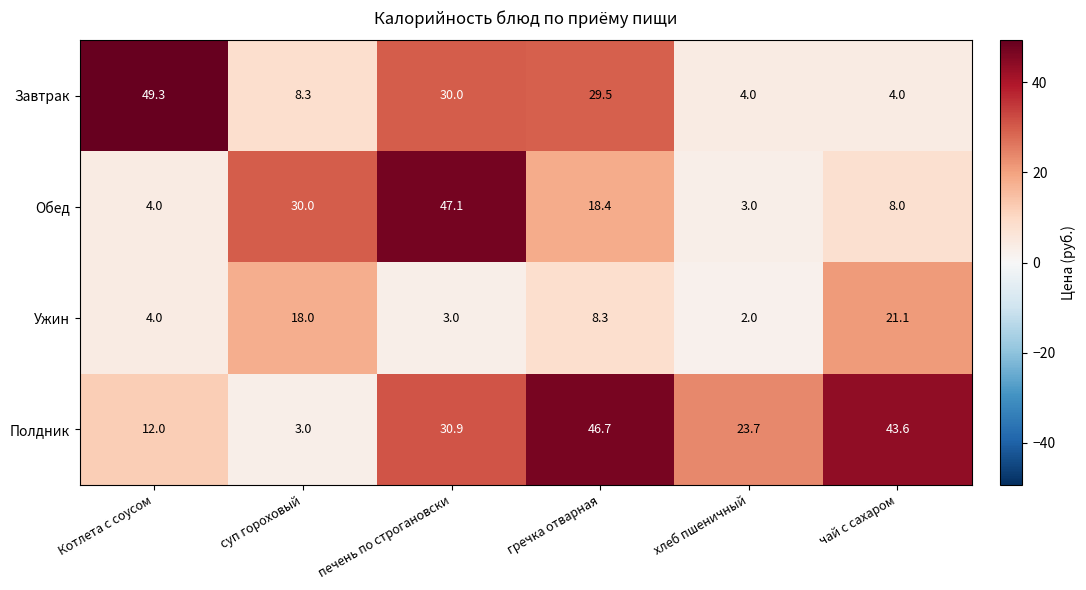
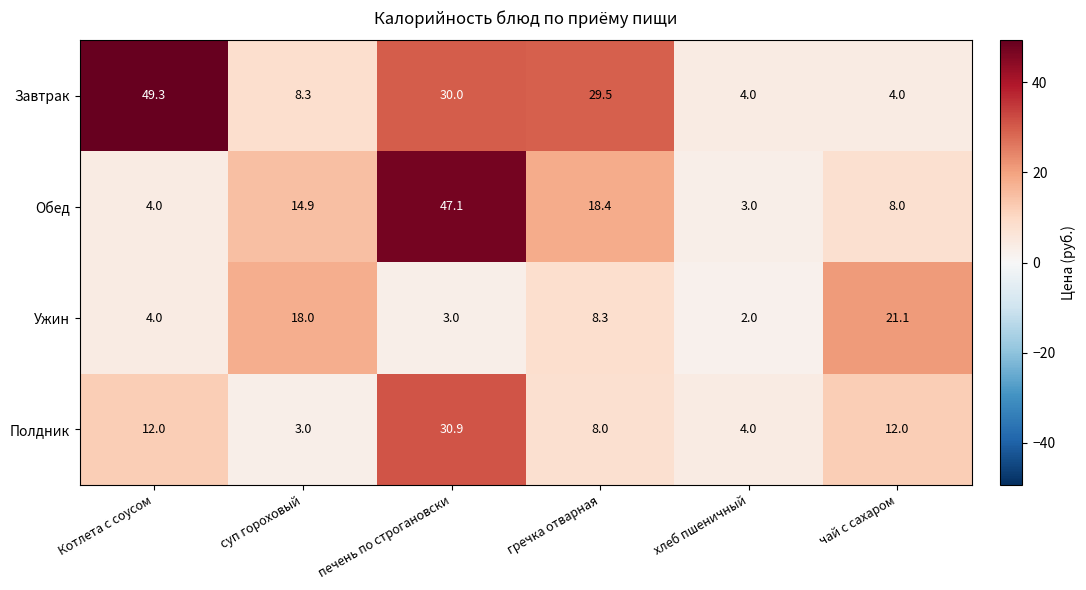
Обед, суп гороховый: 30.0 -> 14.9
Полдник, гречка отварная: 46.7 -> 8.0
Полдник, хлеб пшеничный: 23.7 -> 4.0
Полдник, чай с сахаром: 43.6 -> 12.0
